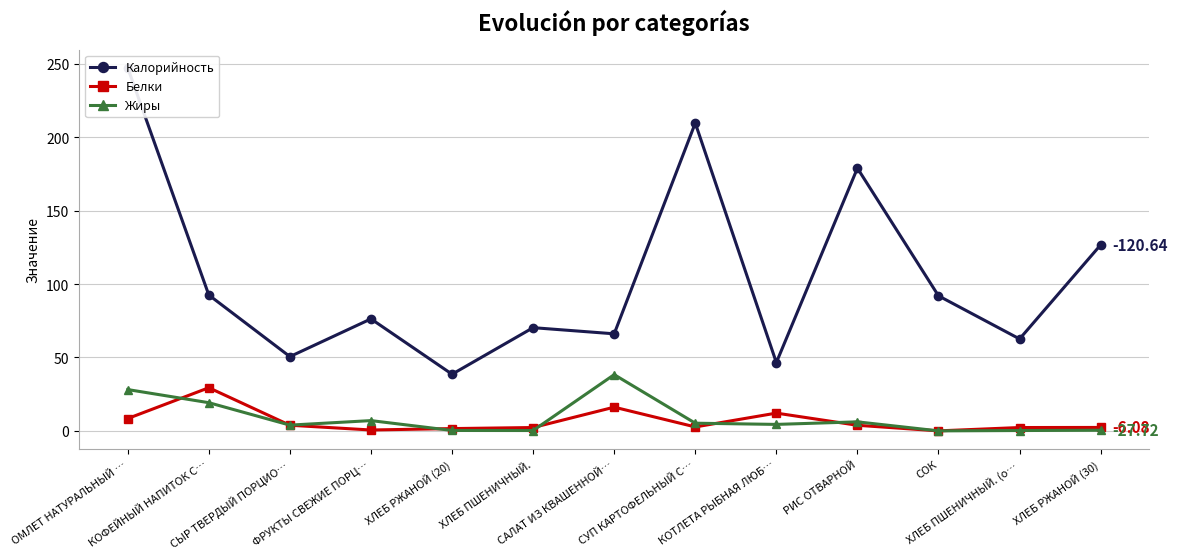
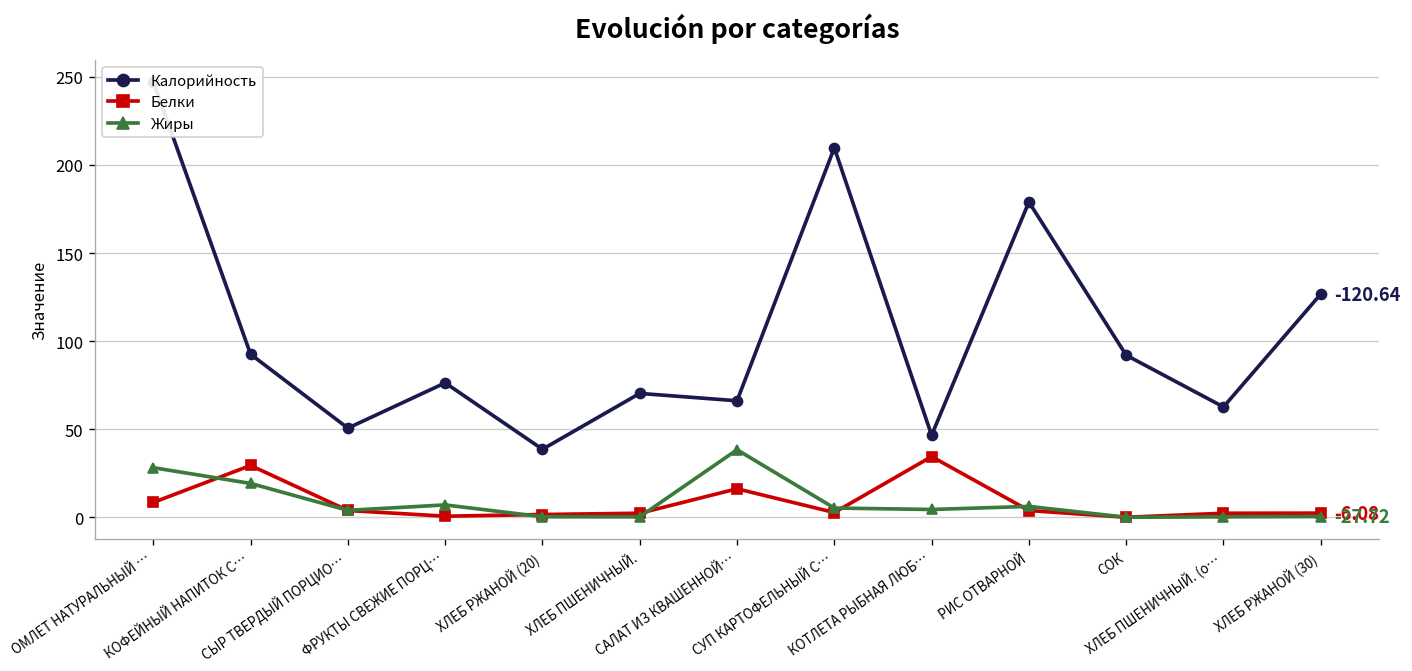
Белки, КОТЛЕТА РЫБНАЯ ЛЮБ…: 12 -> 34
